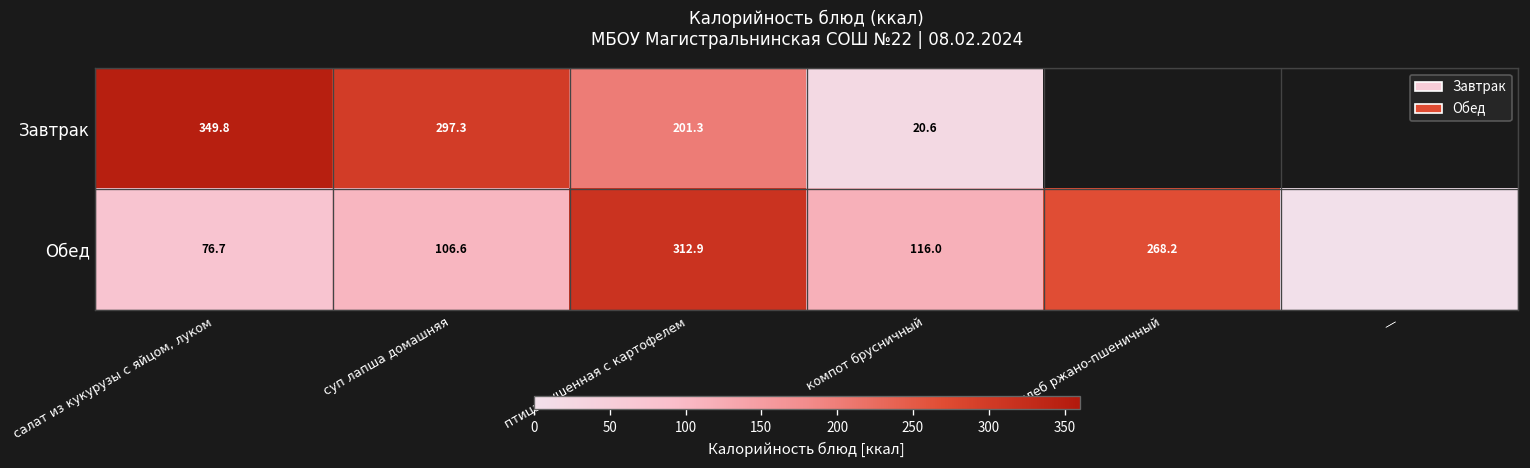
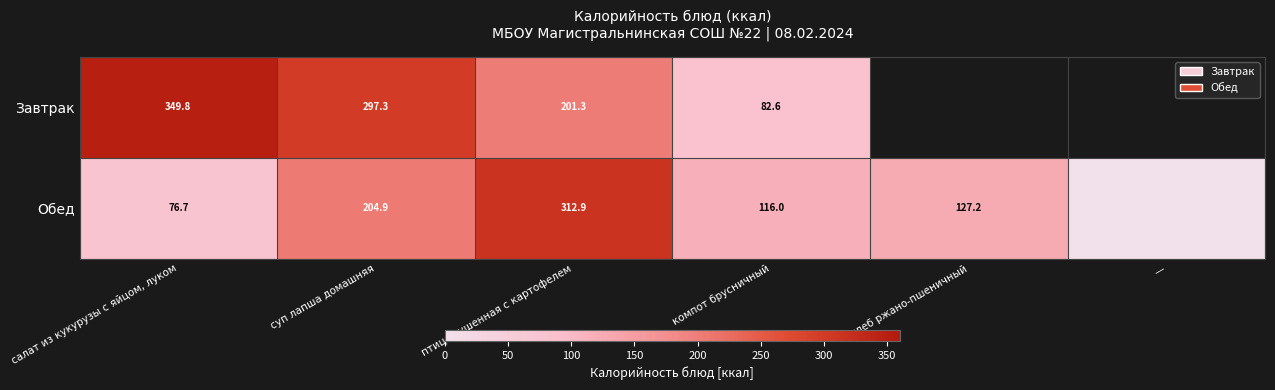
Завтрак, компот брусничный: 20.6 -> 82.6
Обед, суп лапша домашняя: 106.6 -> 204.9
Обед, хлеб ржано-пшеничный: 268.2 -> 127.2
